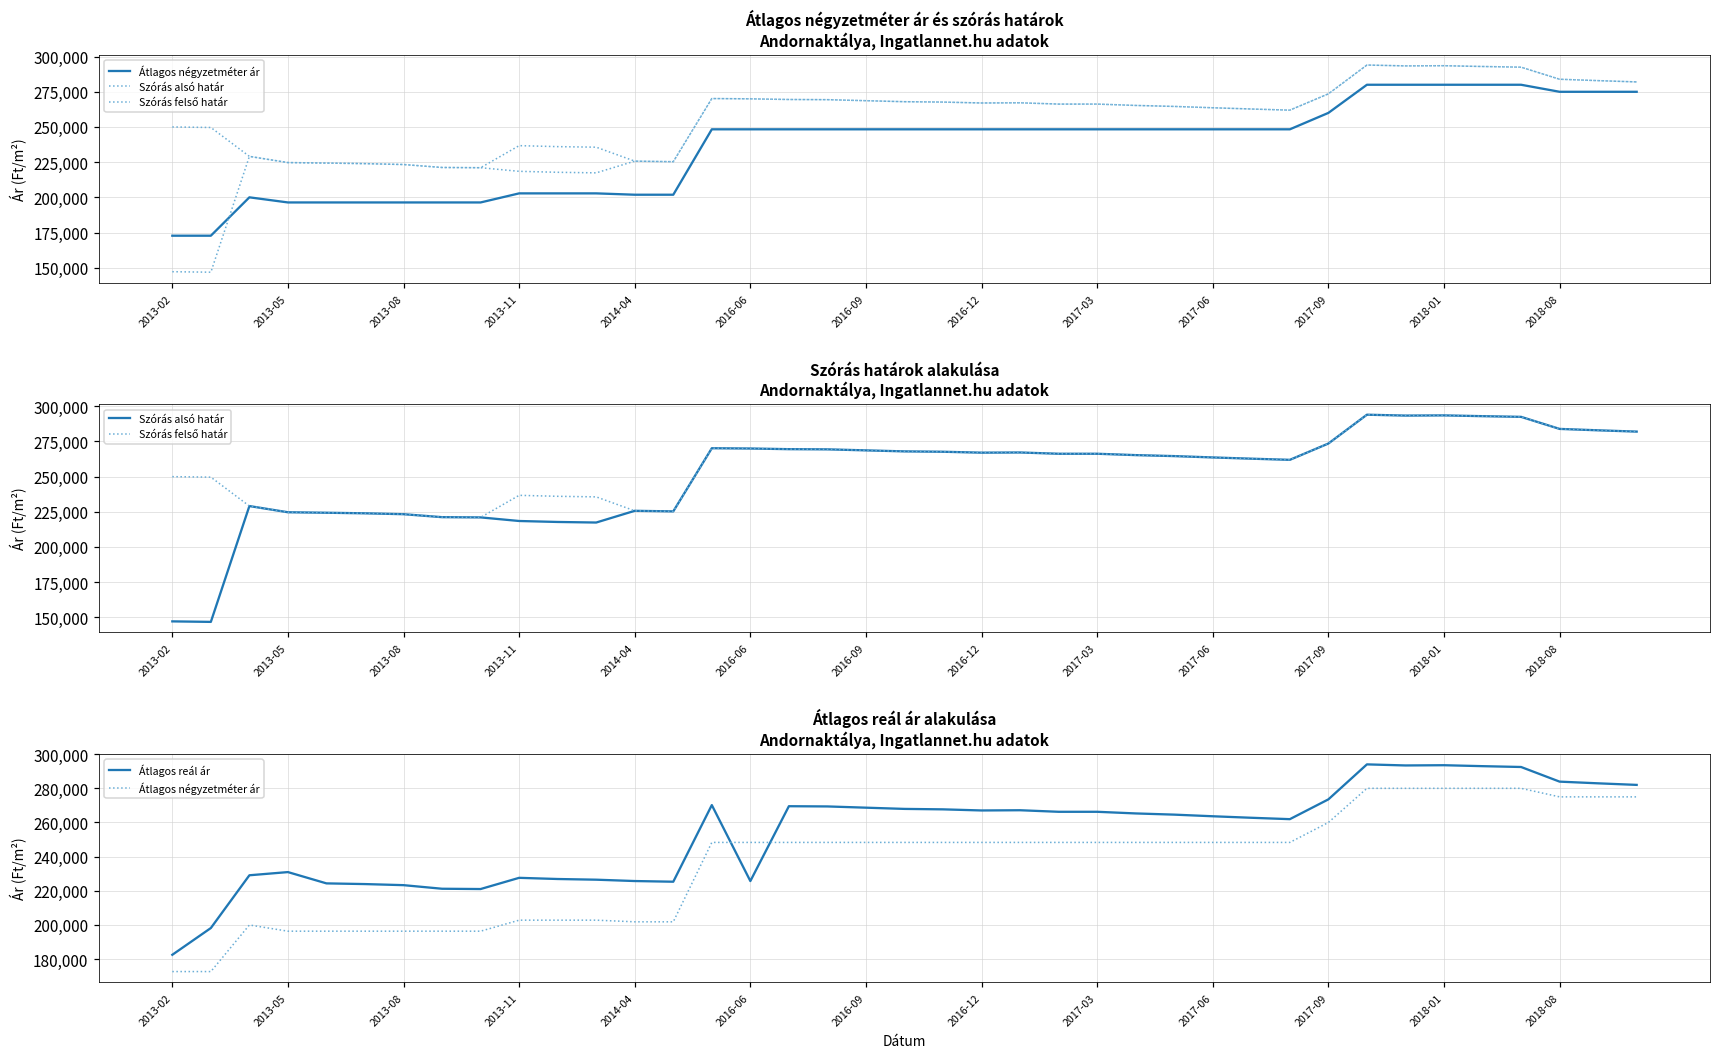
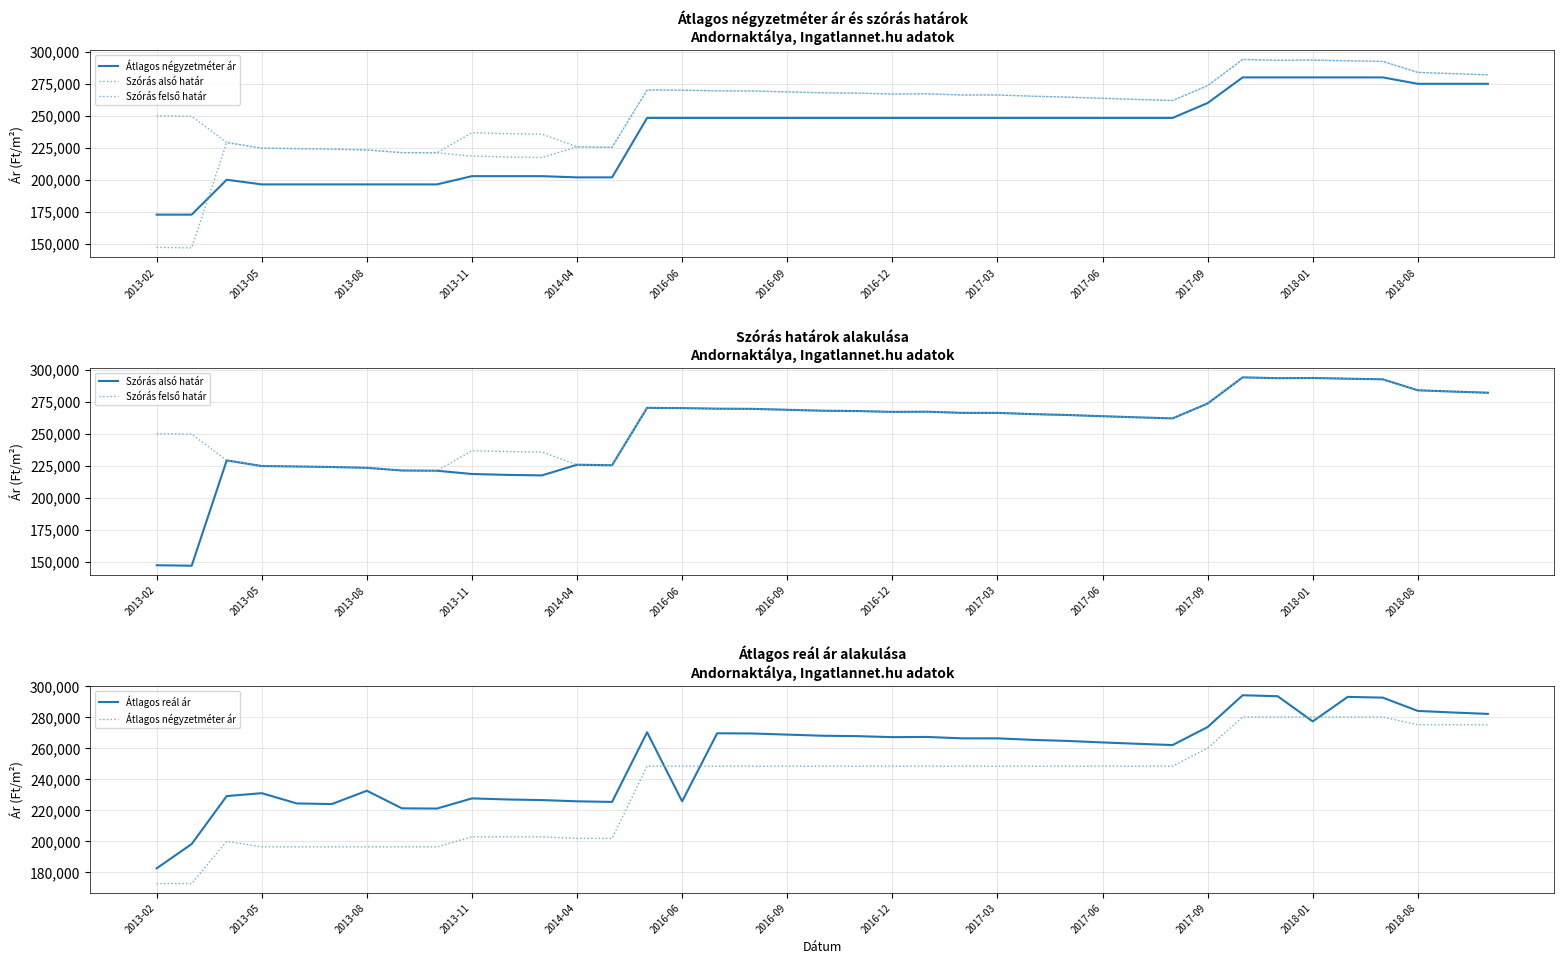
Átlagos reál ár alakulása Andornaktálya, Ingatlannet.hu adatok, Átlagos reál ár, 2013-08: 223,000 -> 233,000
Átlagos reál ár alakulása Andornaktálya, Ingatlannet.hu adatok, Átlagos reál ár, 2018-01: 294,000 -> 277,000
